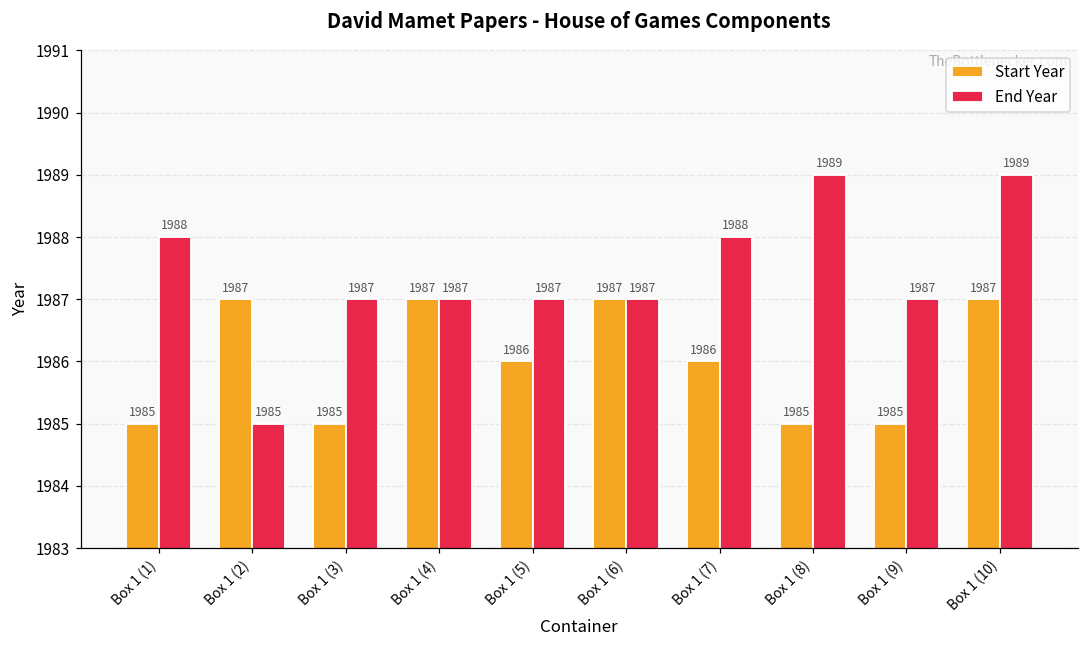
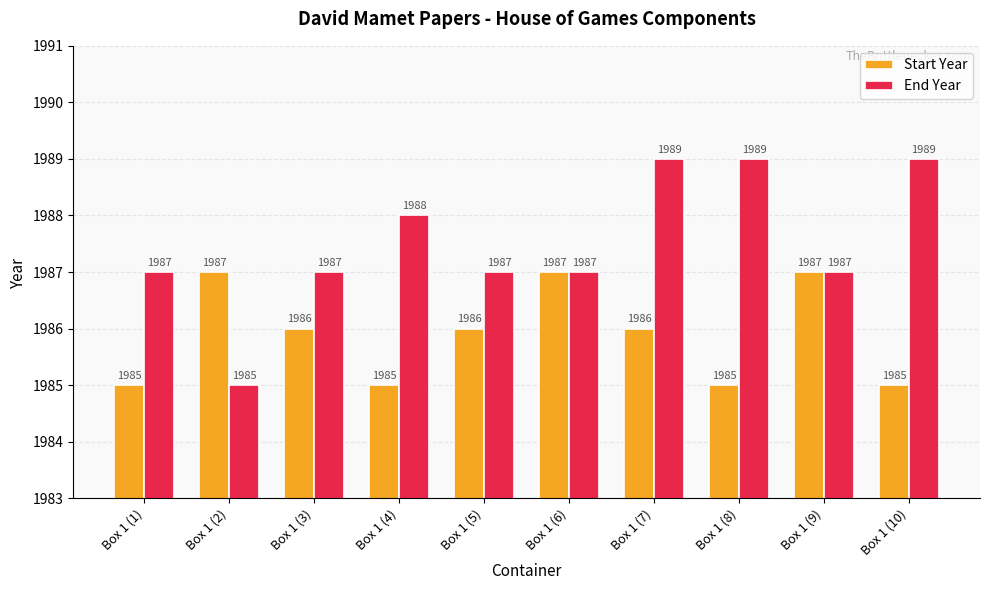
End Year, Box 1 (1): 1988 -> 1987
Start Year, Box 1 (3): 1985 -> 1986
Start Year, Box 1 (4): 1987 -> 1985
End Year, Box 1 (4): 1987 -> 1988
End Year, Box 1 (7): 1988 -> 1989
Start Year, Box 1 (9): 1985 -> 1987
Start Year, Box 1 (10): 1987 -> 1985
